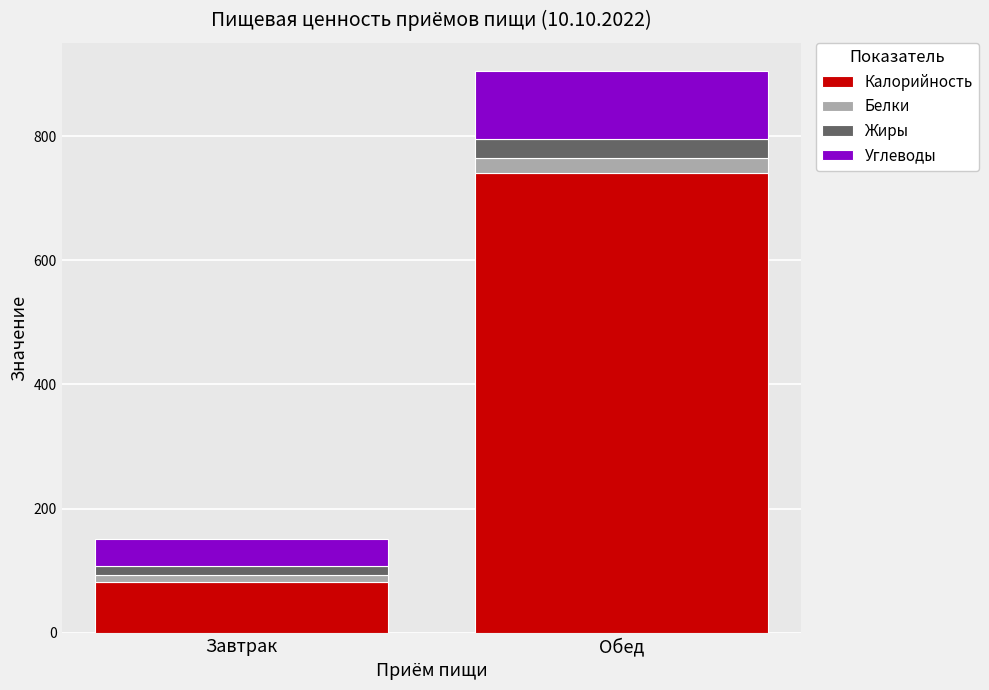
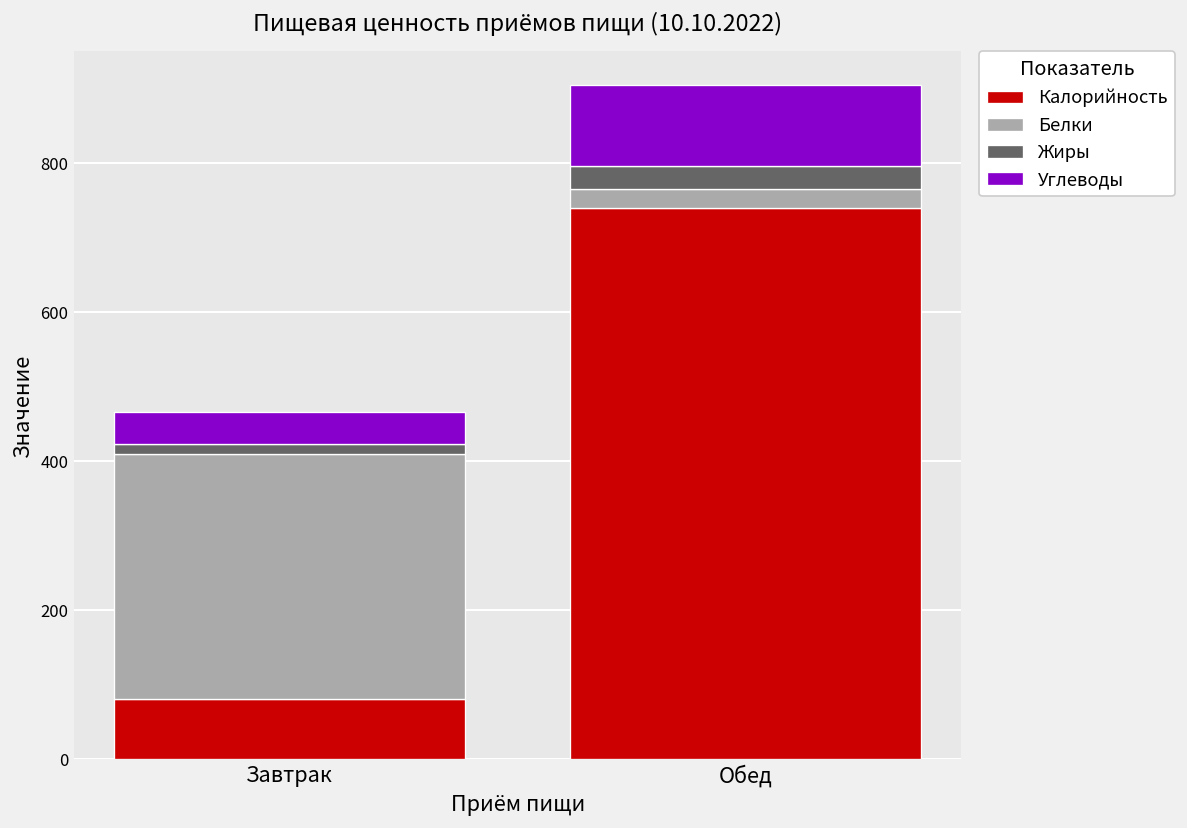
Белки, Завтрак: 10 -> 330
